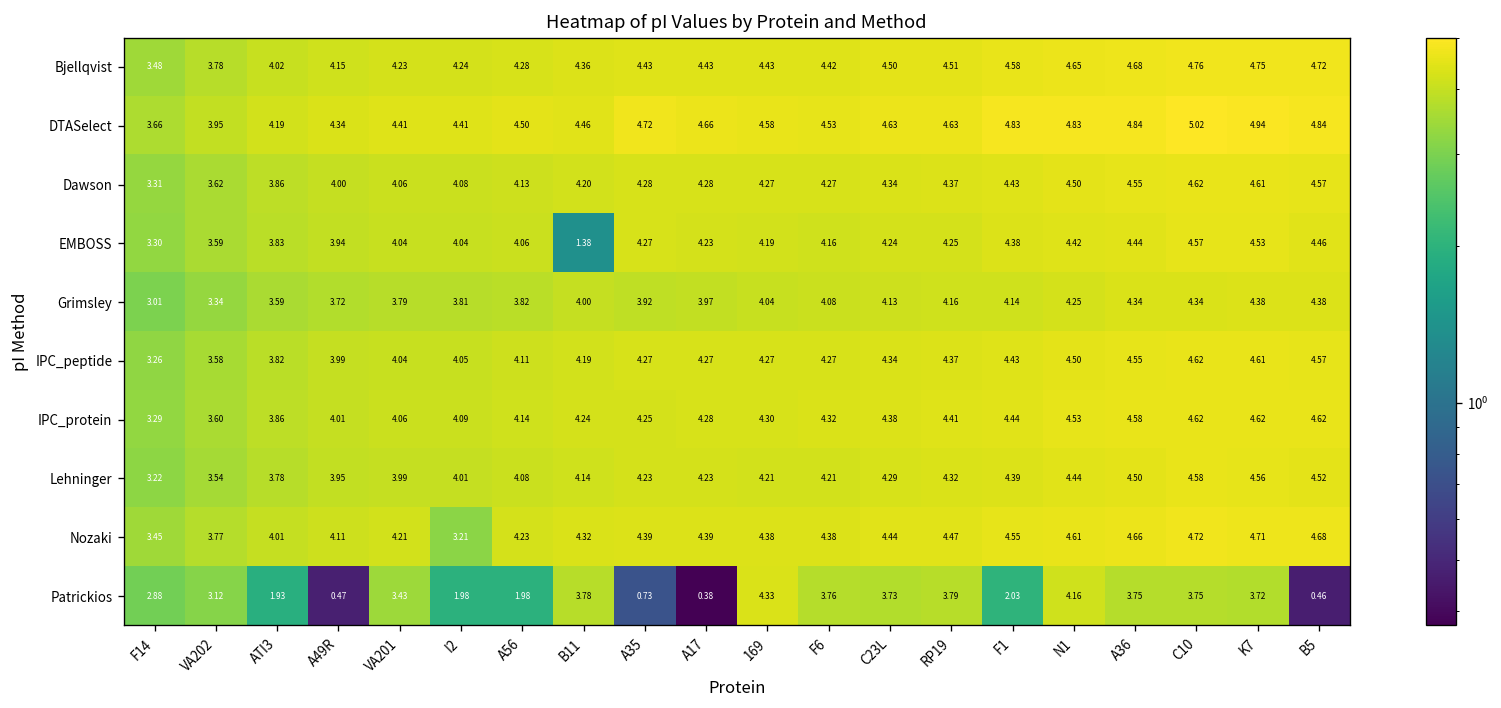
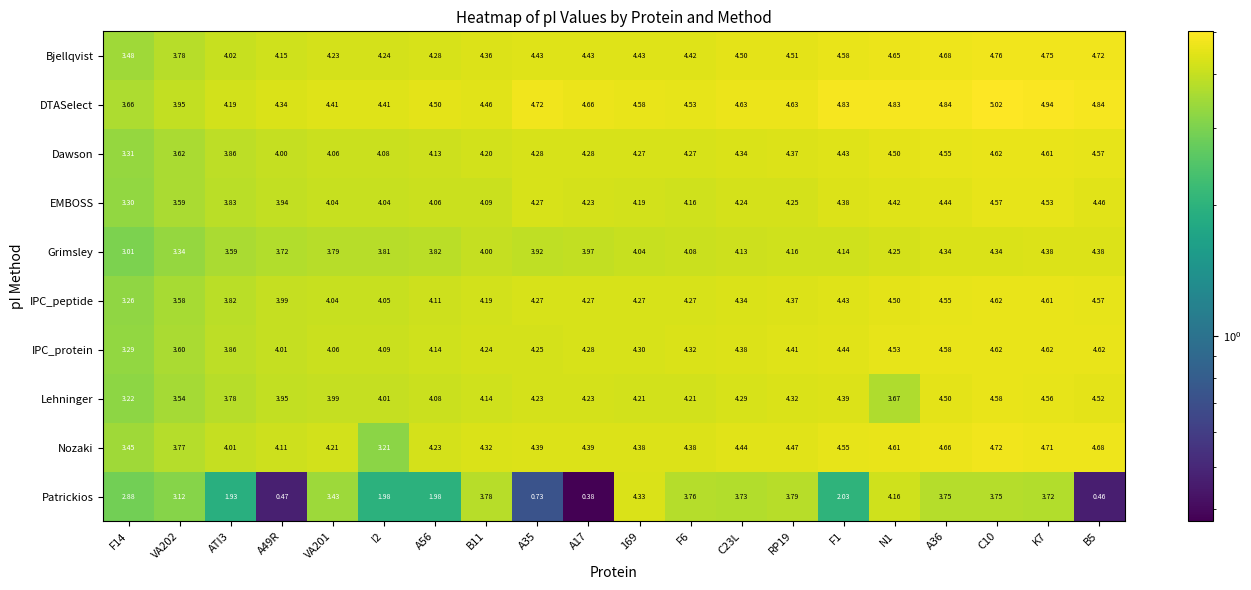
EMBOSS, B11: 1.38 -> 4.09
Lehninger, N1: 4.44 -> 3.67
